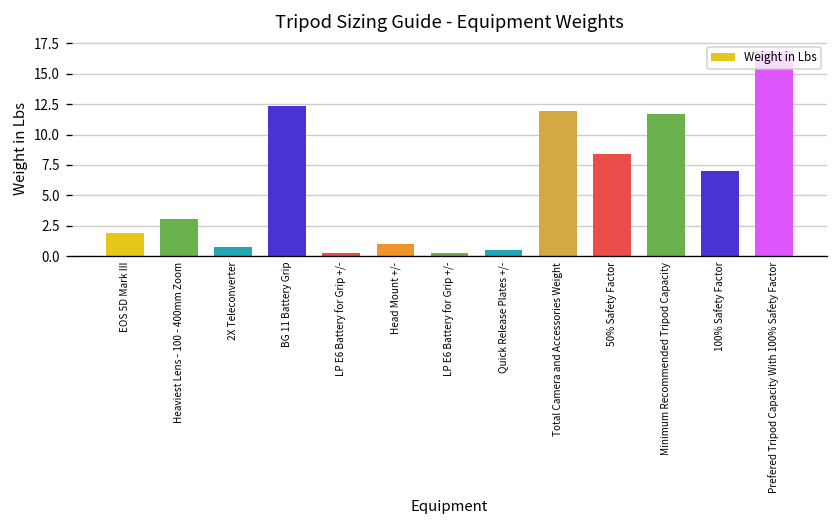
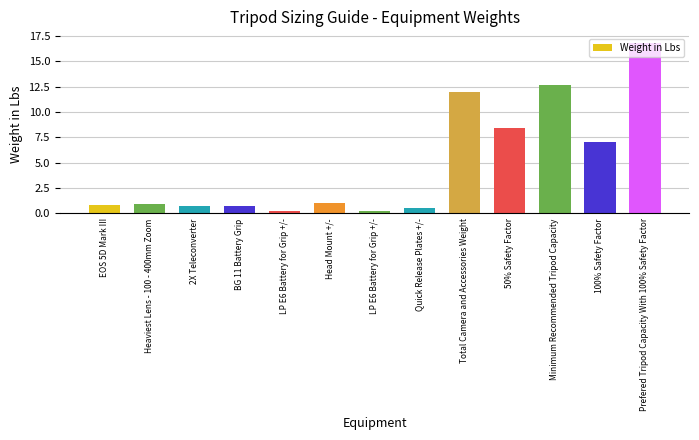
EOS 5D Mark III: 1.9 -> 0.9
Heaviest Lens - 100 - 400mm Zoom: 3.0 -> 0.9
BG 11 Battery Grip: 12.3 -> 0.8
Minimum Recommended Tripod Capacity: 11.7 -> 12.6
